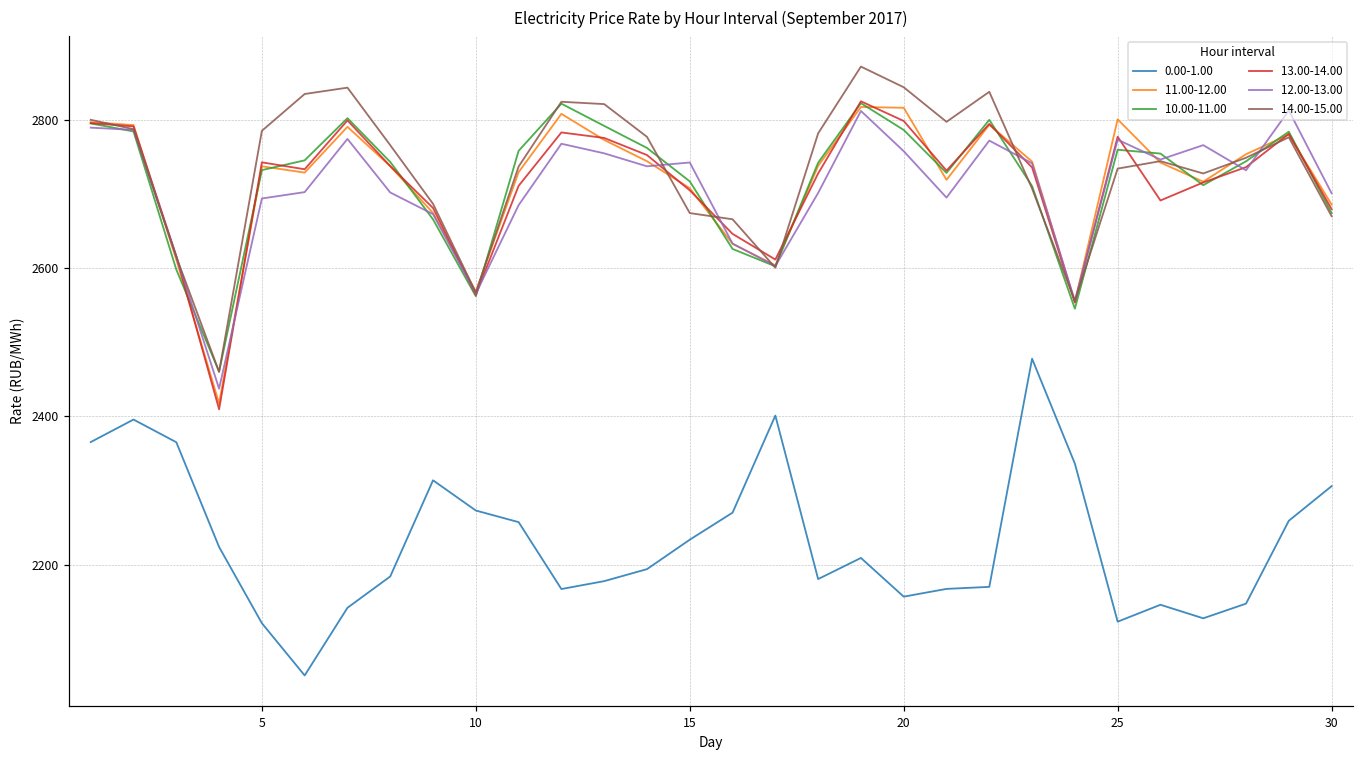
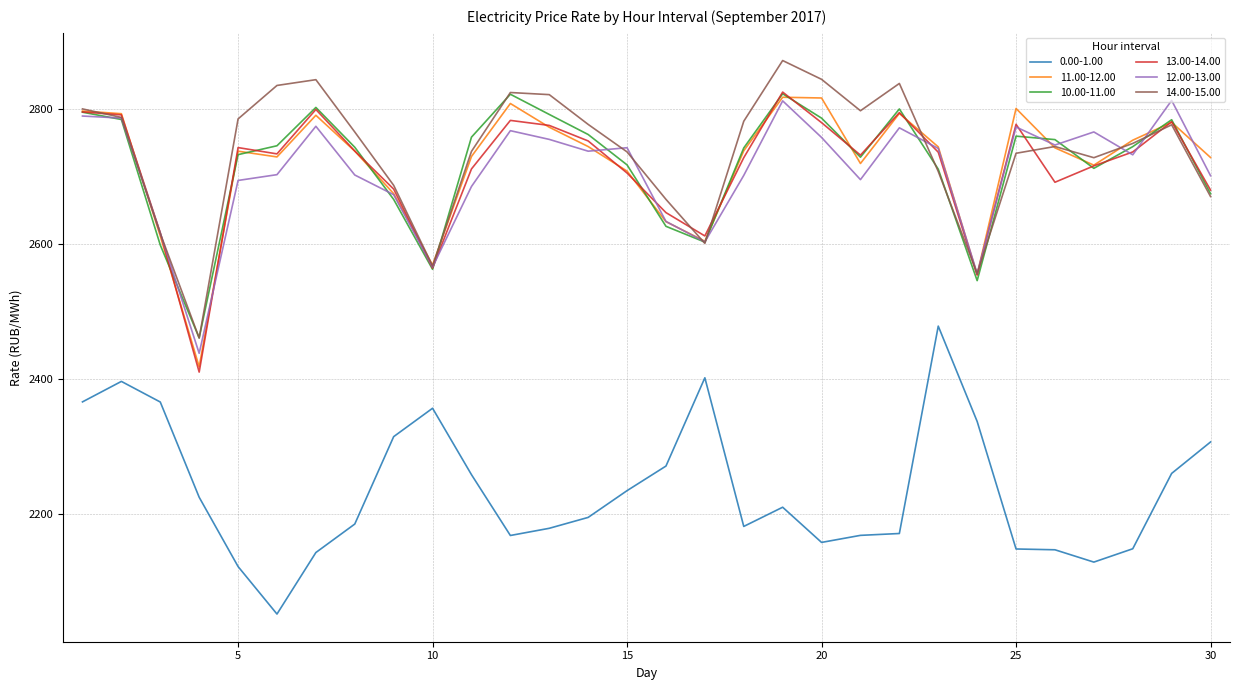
0.00-1.00, 10: 2270 -> 2360
14.00-15.00, 15: 2670 -> 2740
13.00-14.00, 20: 2800 -> 2780
0.00-1.00, 25: 2120 -> 2150
11.00-12.00, 30: 2690 -> 2730
